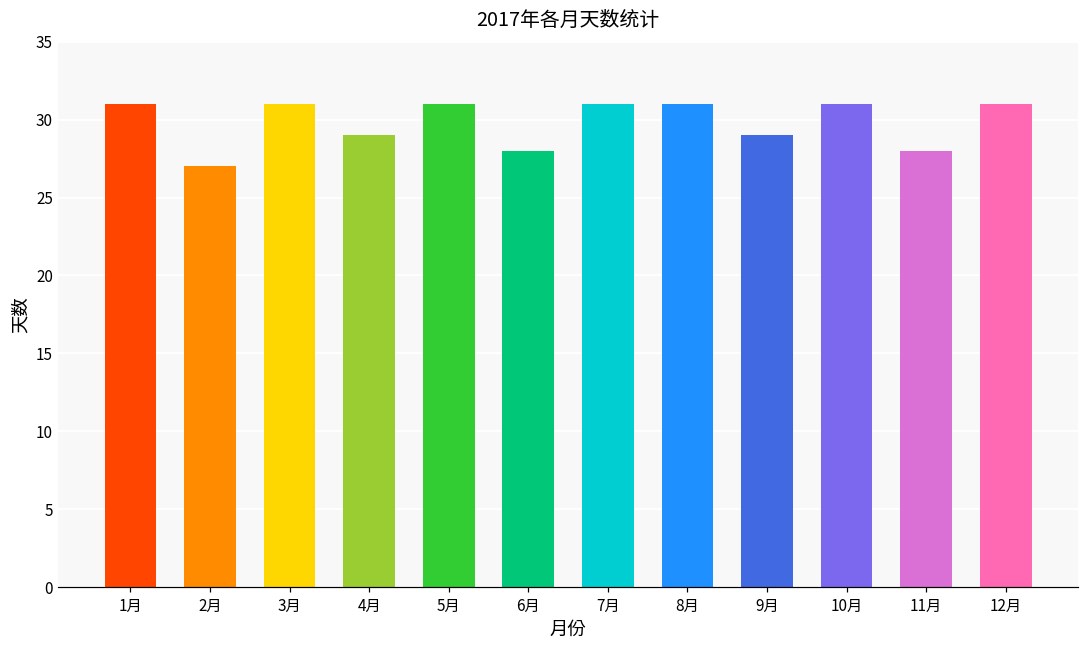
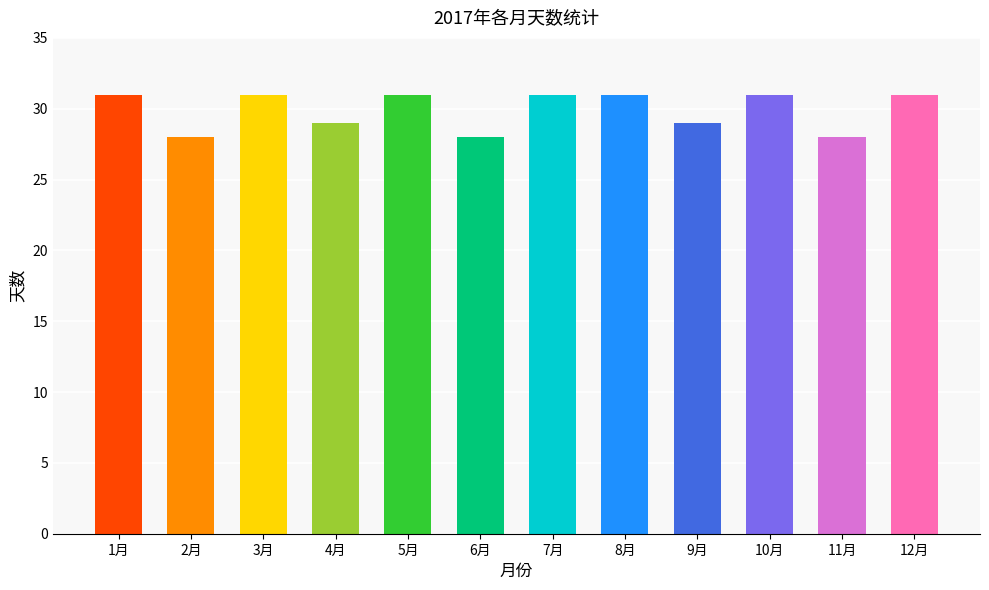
2月: 27 -> 28
